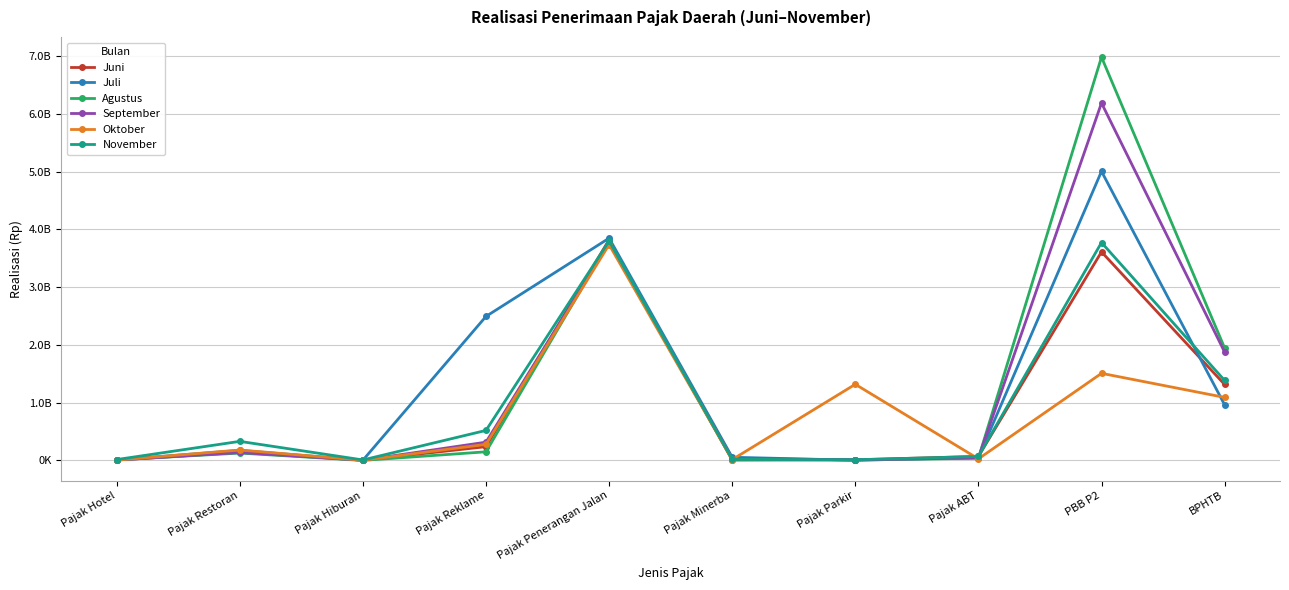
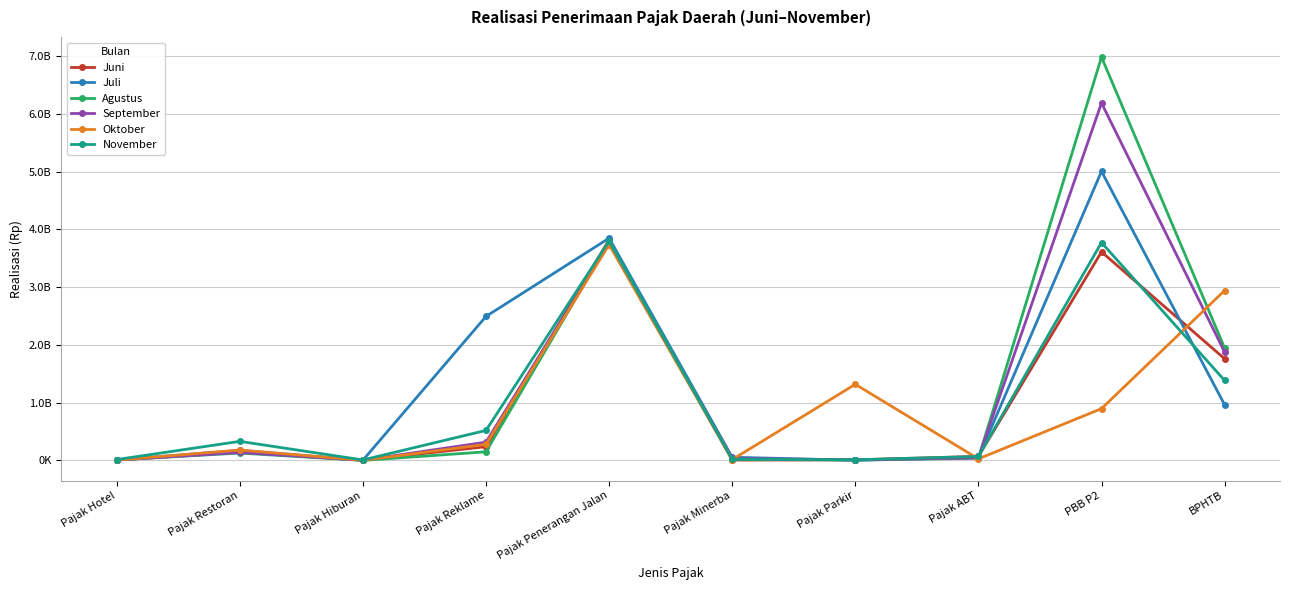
Oktober, PBB P2: 1500000000 -> 900000000
Juni, BPHTB: 1300000000 -> 1800000000
Oktober, BPHTB: 1100000000 -> 2900000000
